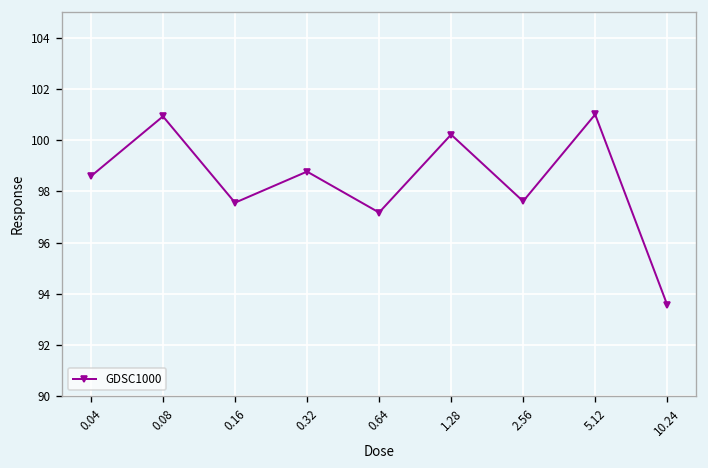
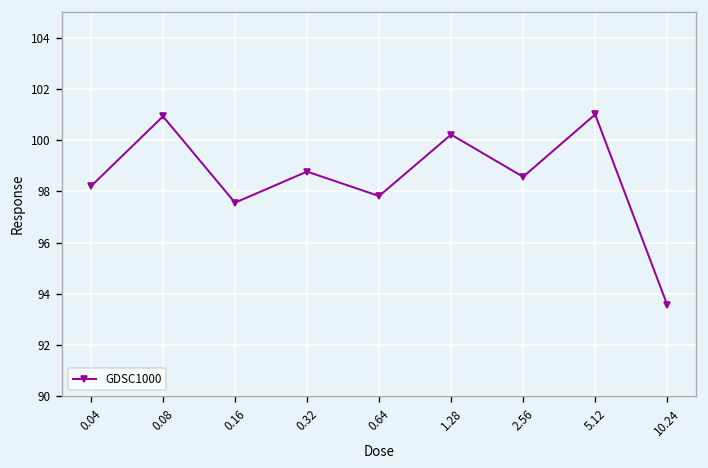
0.04: 98.6 -> 98.2
0.64: 97.2 -> 97.8
2.56: 97.6 -> 98.6
